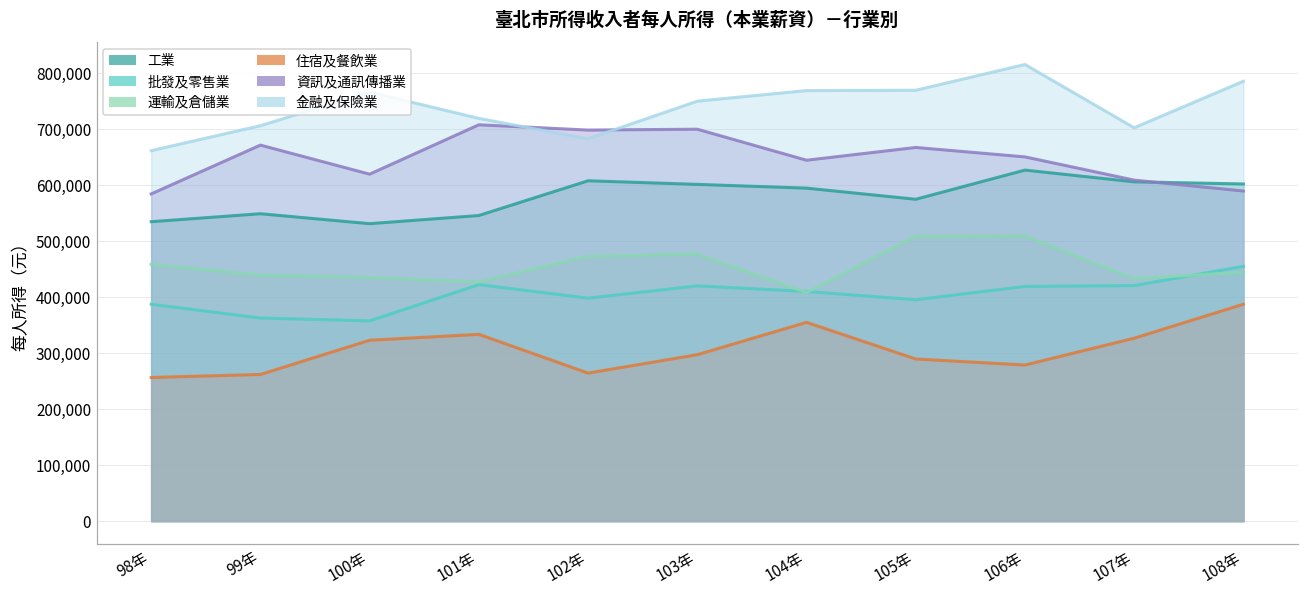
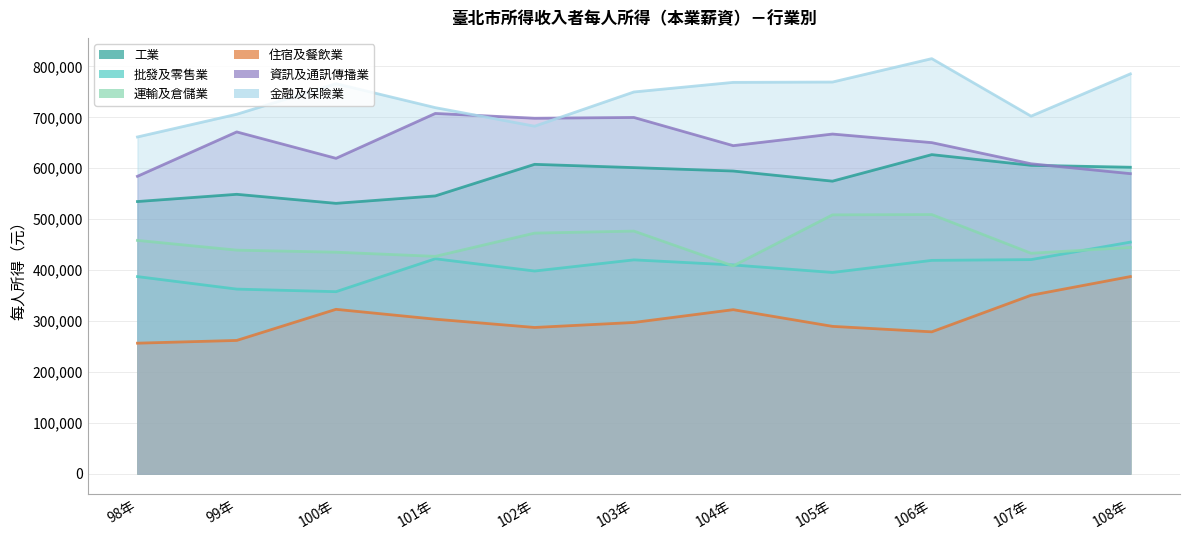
住宿及餐飲業, 101年: 330,000 -> 300,000
住宿及餐飲業, 102年: 260,000 -> 290,000
住宿及餐飲業, 104年: 350,000 -> 320,000
住宿及餐飲業, 107年: 330,000 -> 350,000
